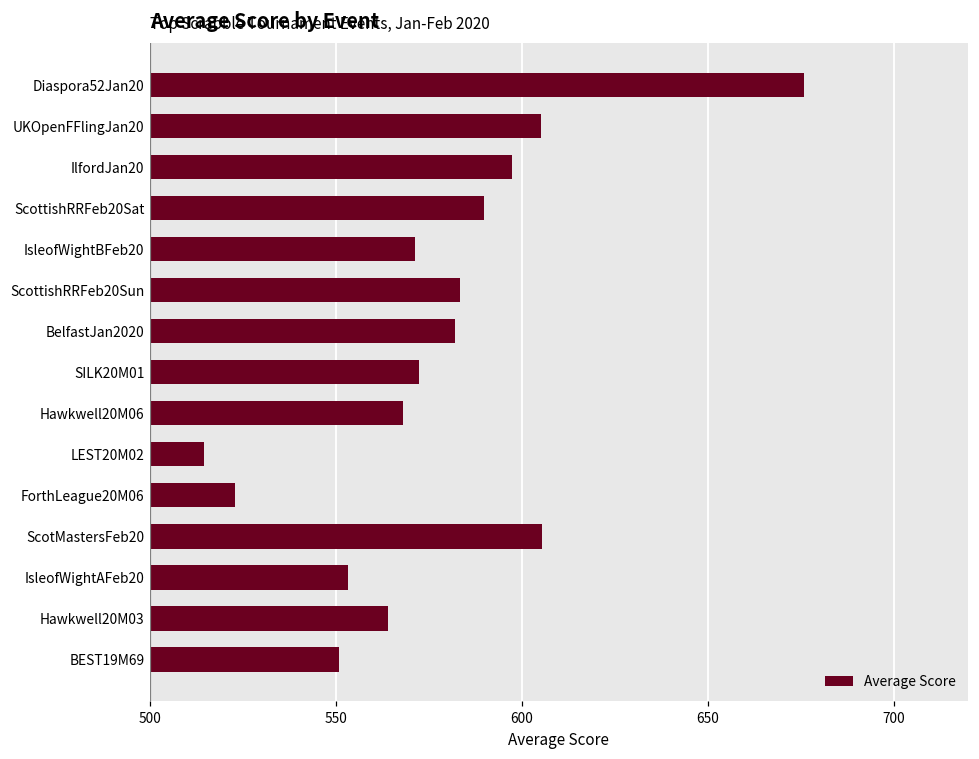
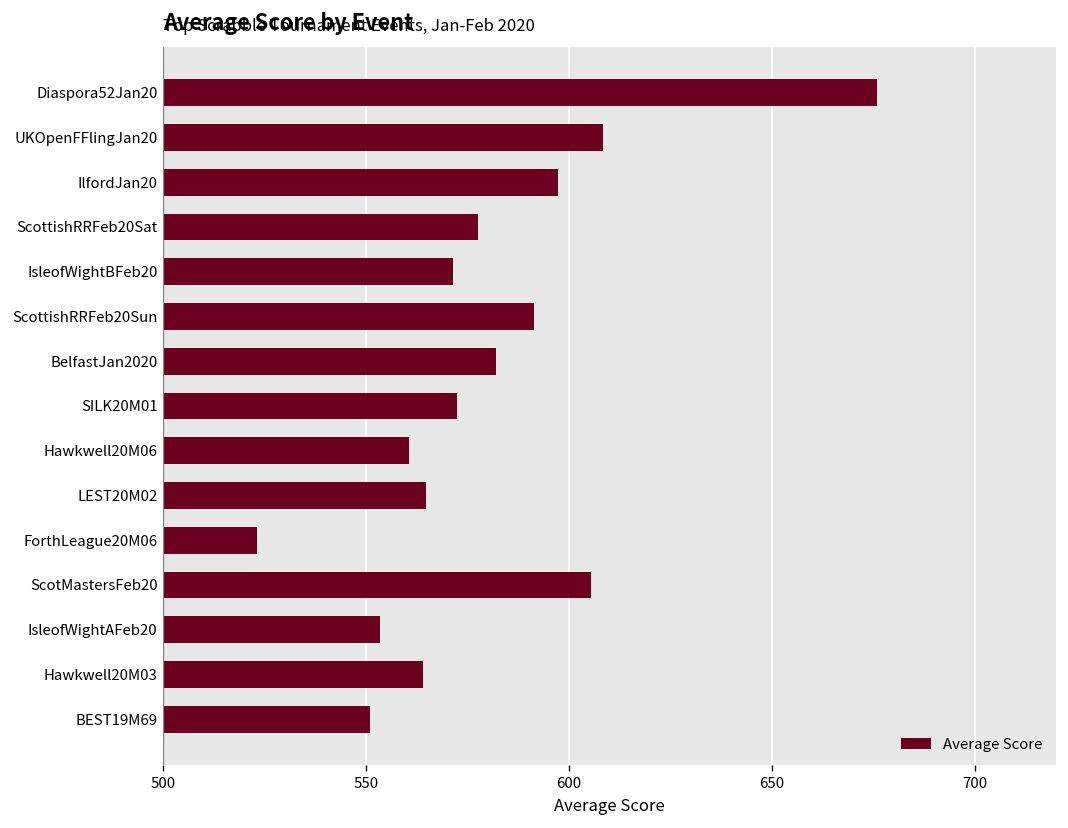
UKOpenFFlingJan20: 605 -> 608
ScottishRRFeb20Sat: 590 -> 578
ScottishRRFeb20Sun: 583 -> 591
Hawkwell20M06: 568 -> 561
LEST20M02: 515 -> 565
